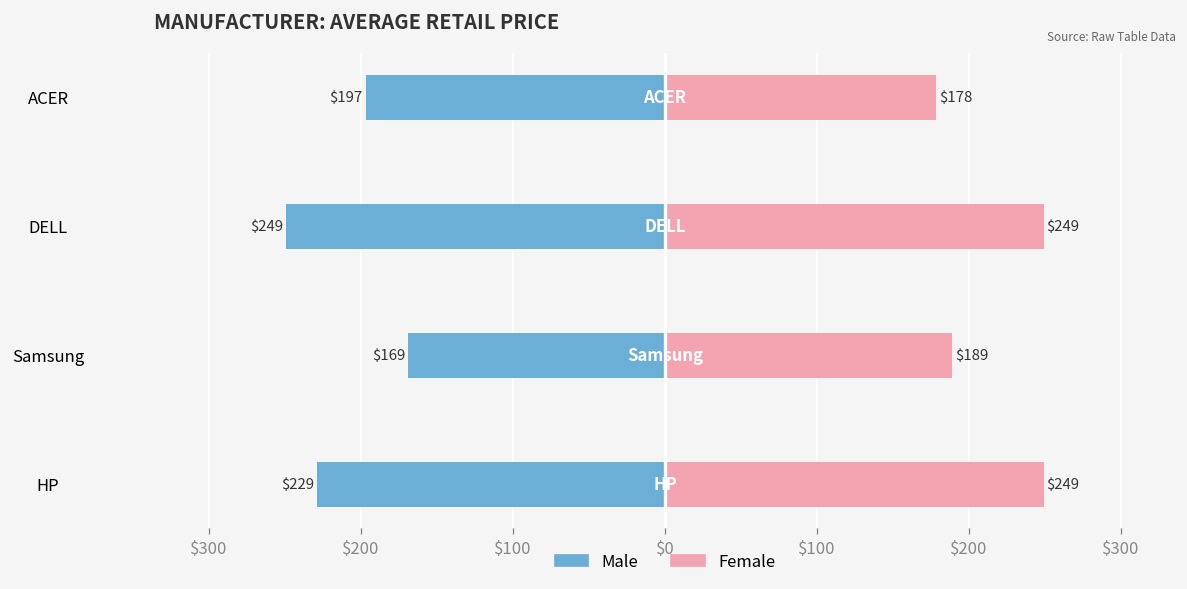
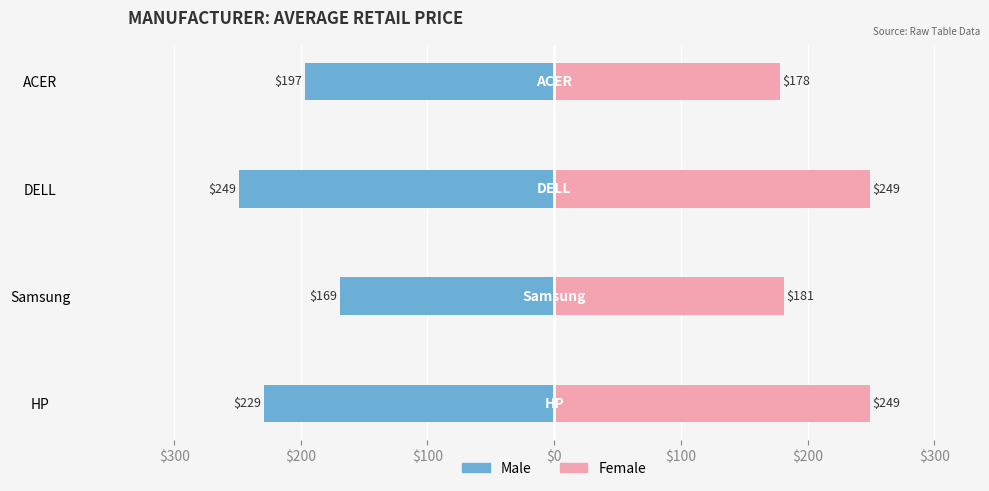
Female, Samsung: $189 -> $181
